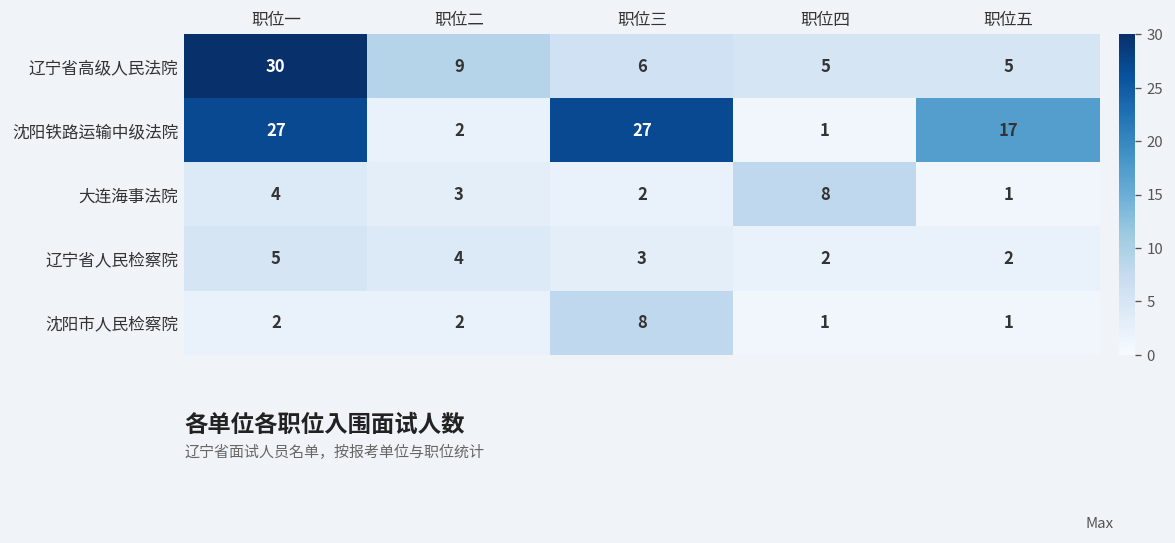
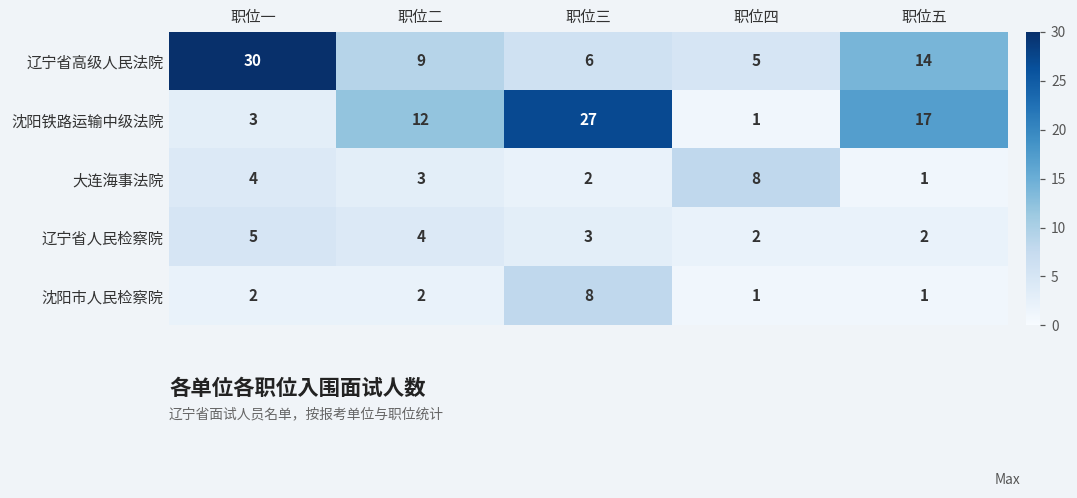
辽宁省高级人民法院, 职位五: 5 -> 14
沈阳铁路运输中级法院, 职位一: 27 -> 3
沈阳铁路运输中级法院, 职位二: 2 -> 12
